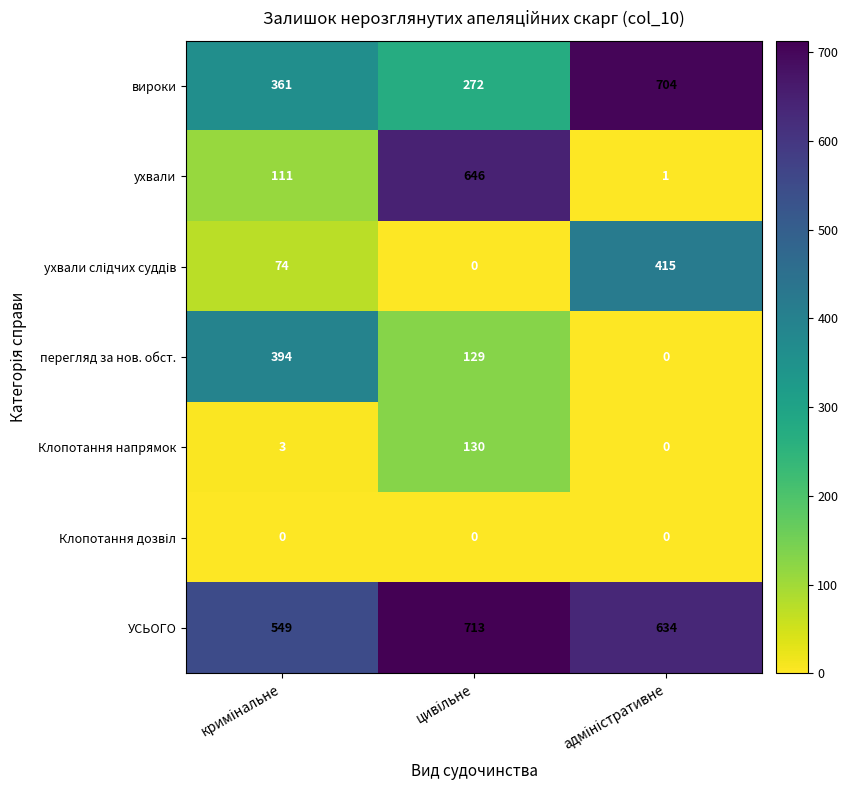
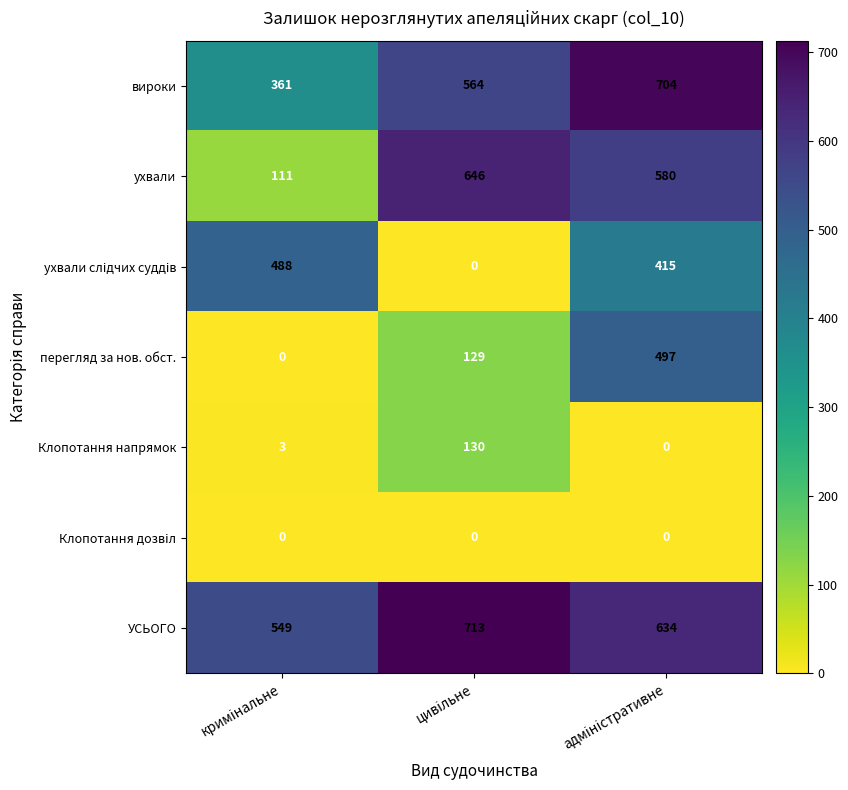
вироки, цивільне: 272 -> 564
ухвали, адміністративне: 1 -> 580
ухвали слідчих суддів, кримінальне: 74 -> 488
перегляд за нов. обст., кримінальне: 394 -> 0
перегляд за нов. обст., адміністративне: 0 -> 497
